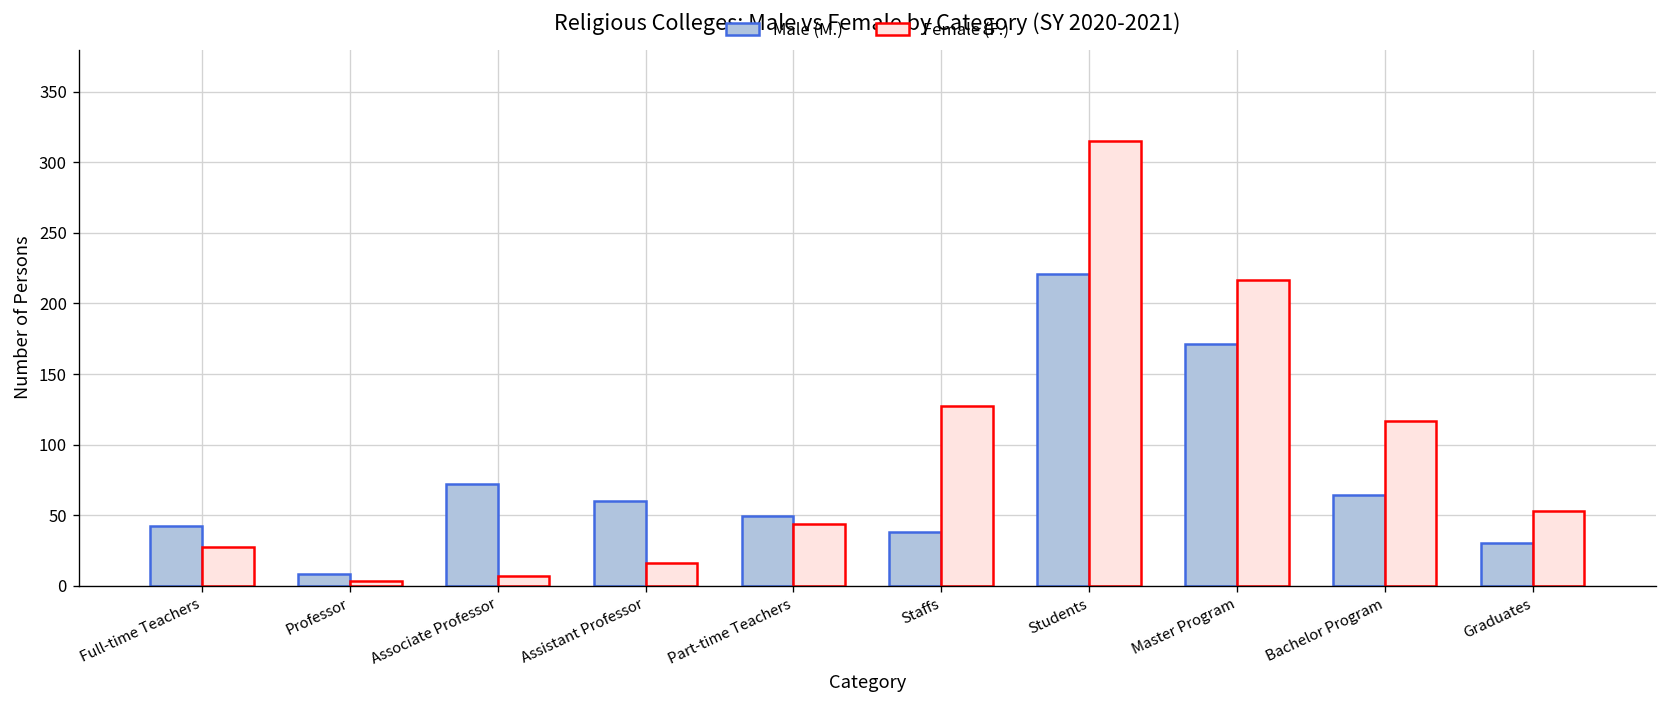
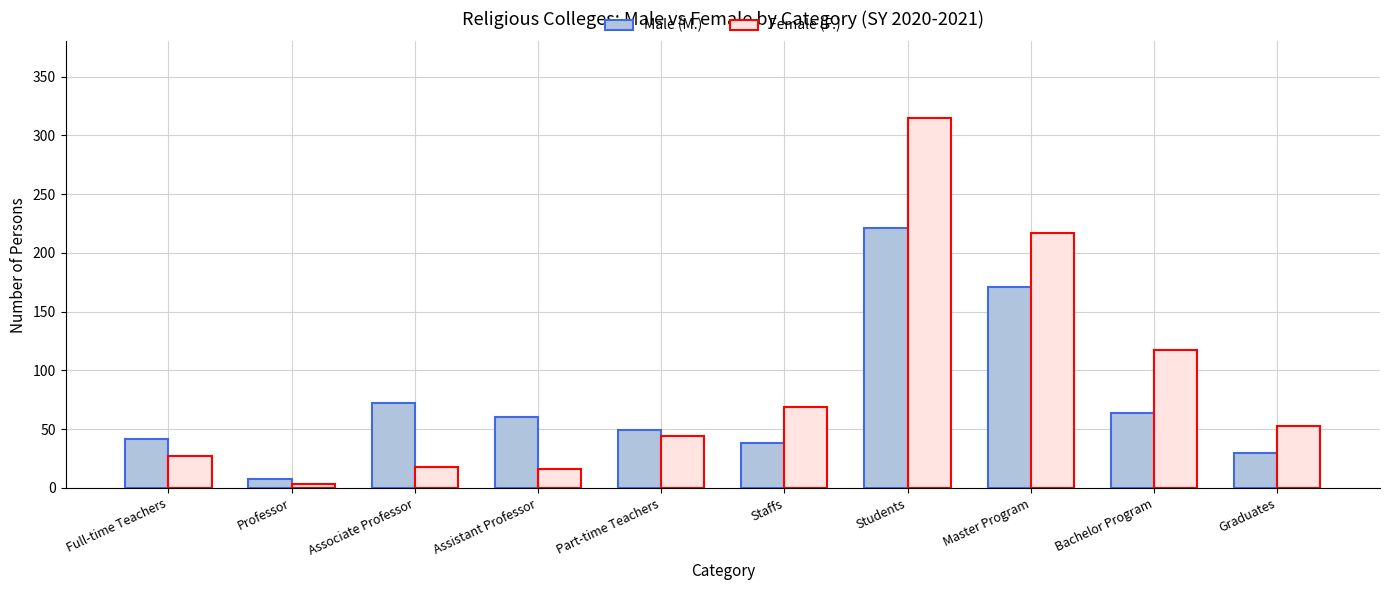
Female (F.), Associate Professor: 7 -> 18
Female (F.), Staffs: 127 -> 69
